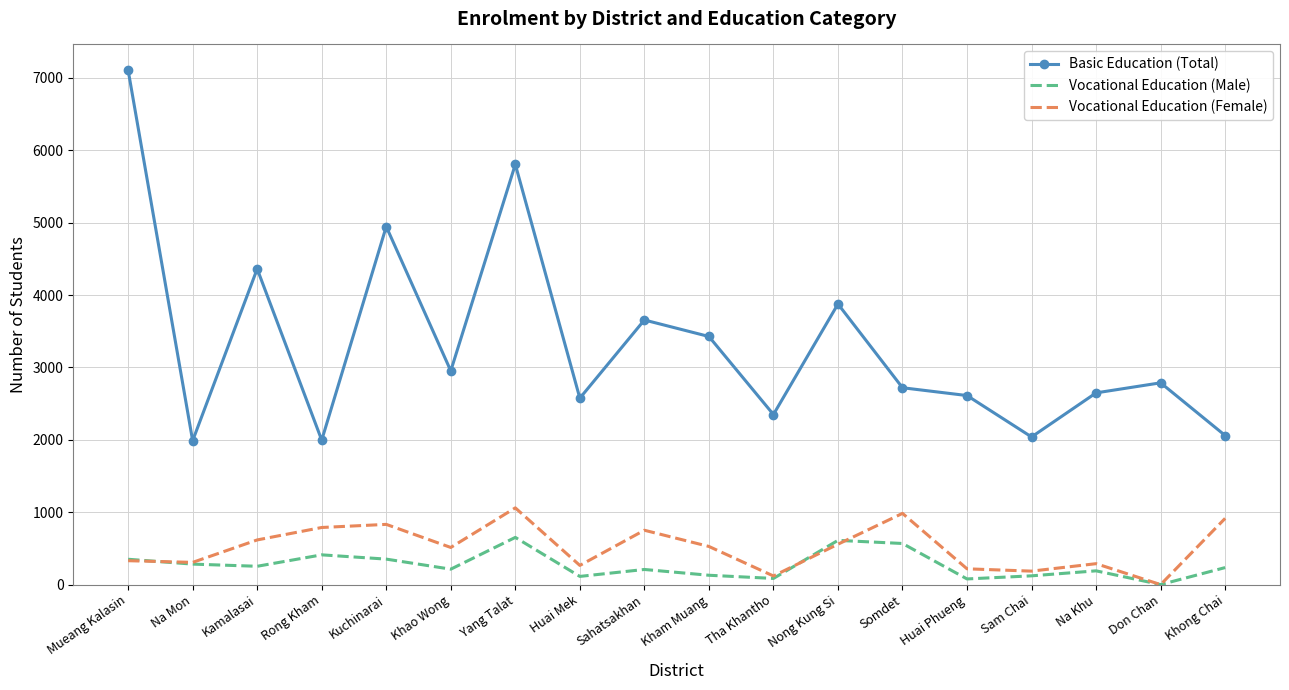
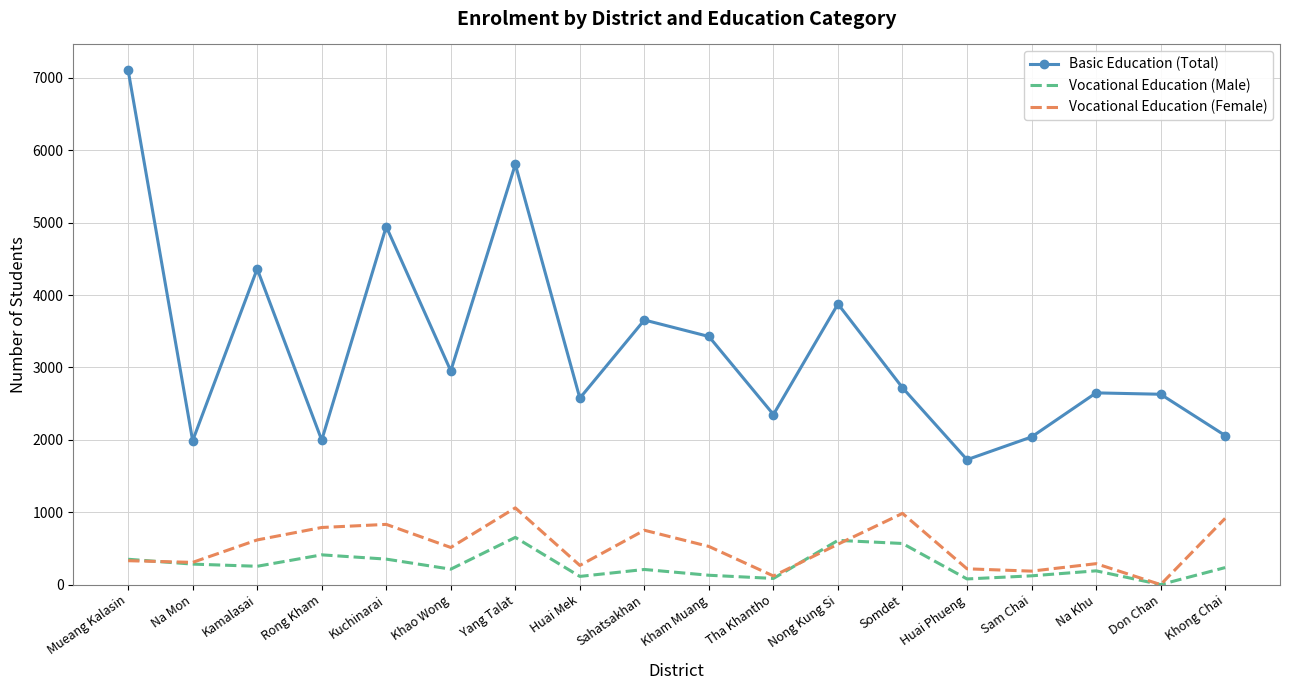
Basic Education (Total), Huai Phueng: 2600 -> 1700
Basic Education (Total), Don Chan: 2800 -> 2600
